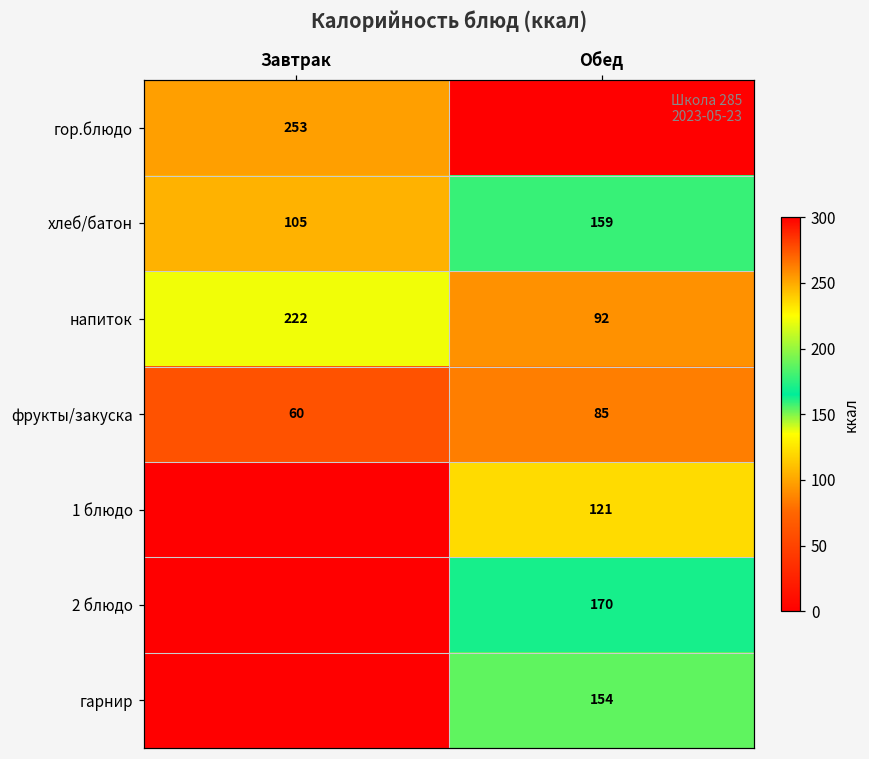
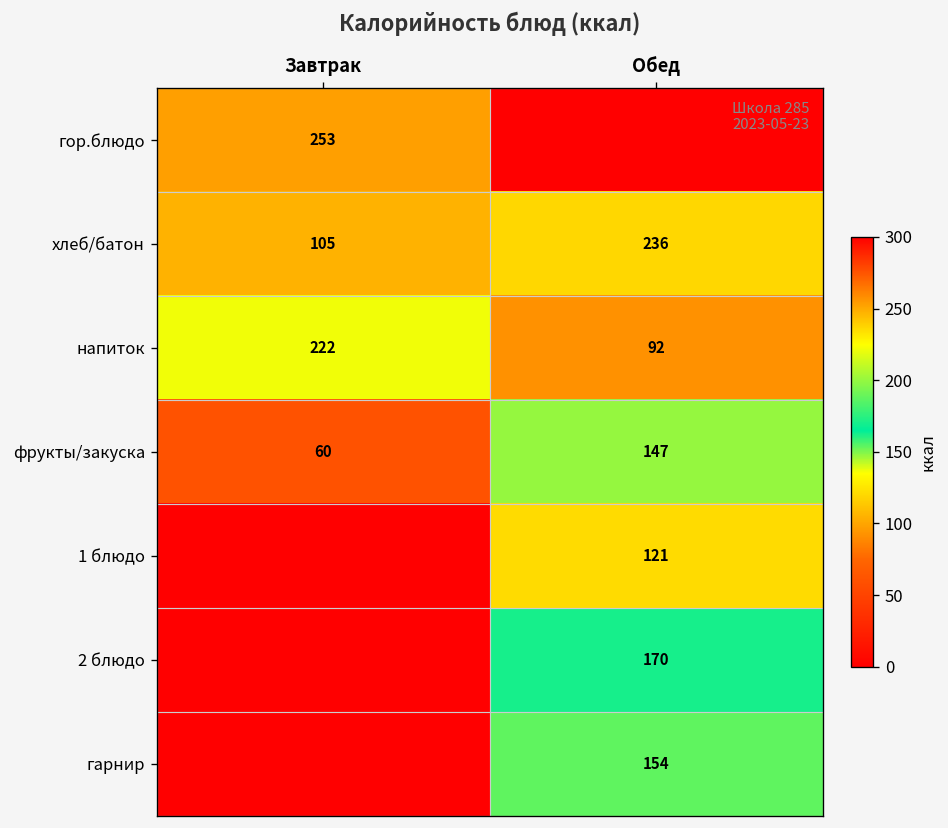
хлеб/батон, Обед: 159 -> 236
фрукты/закуска, Обед: 85 -> 147
